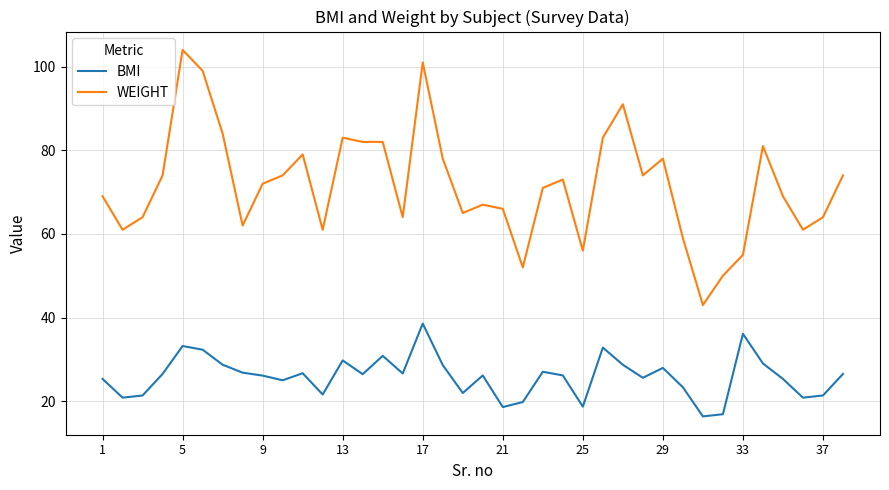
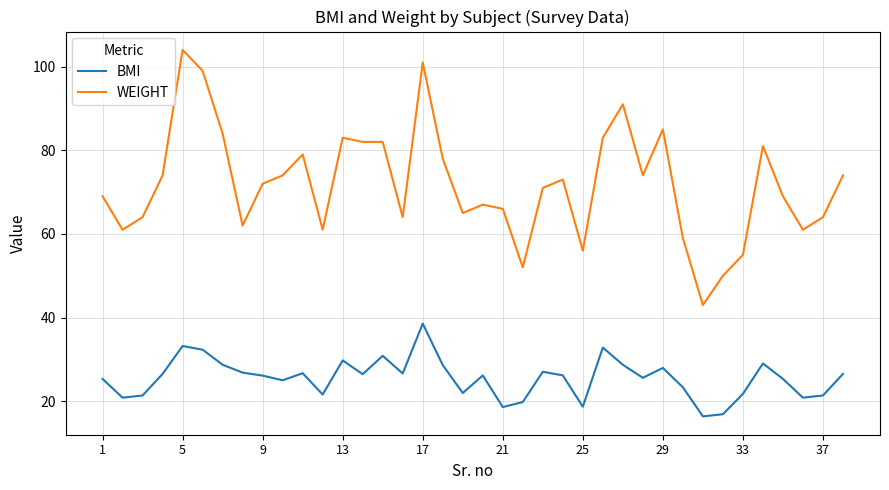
WEIGHT, 29: 78 -> 85
BMI, 33: 36 -> 22
